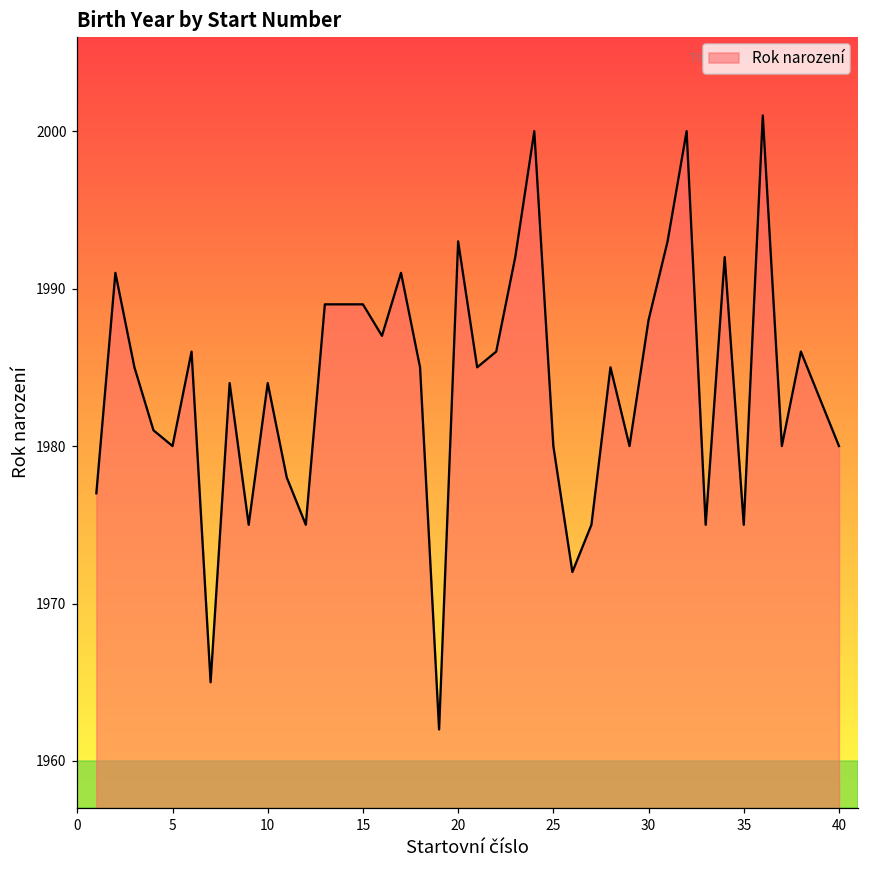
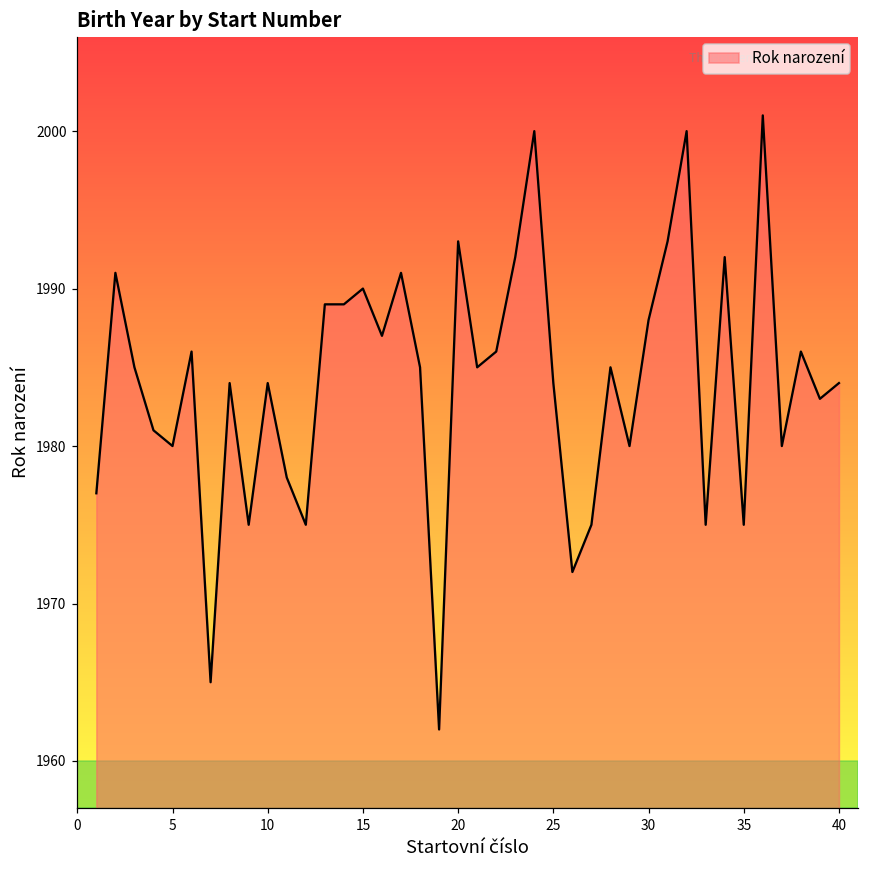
15: 1989 -> 1990
25: 1980 -> 1984
40: 1980 -> 1984
